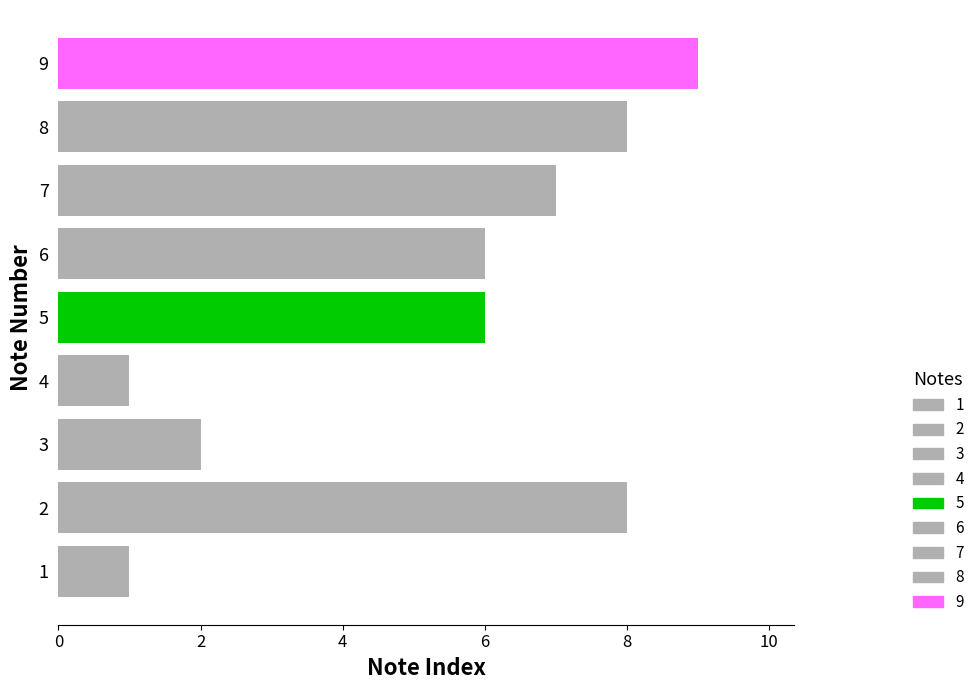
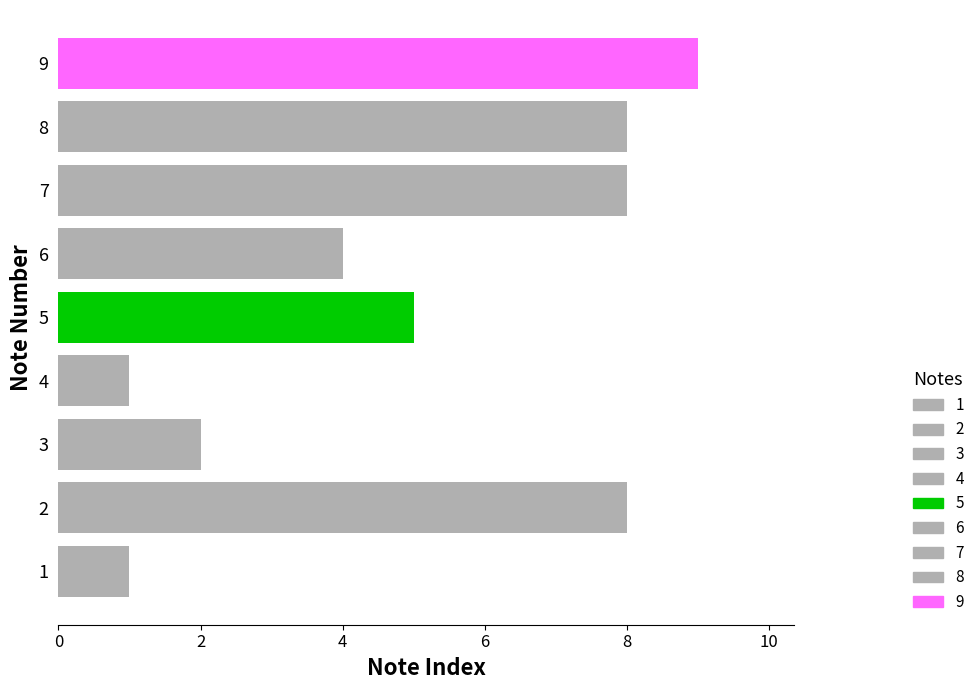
7: 7 -> 8
6: 6 -> 4
5: 6 -> 5
